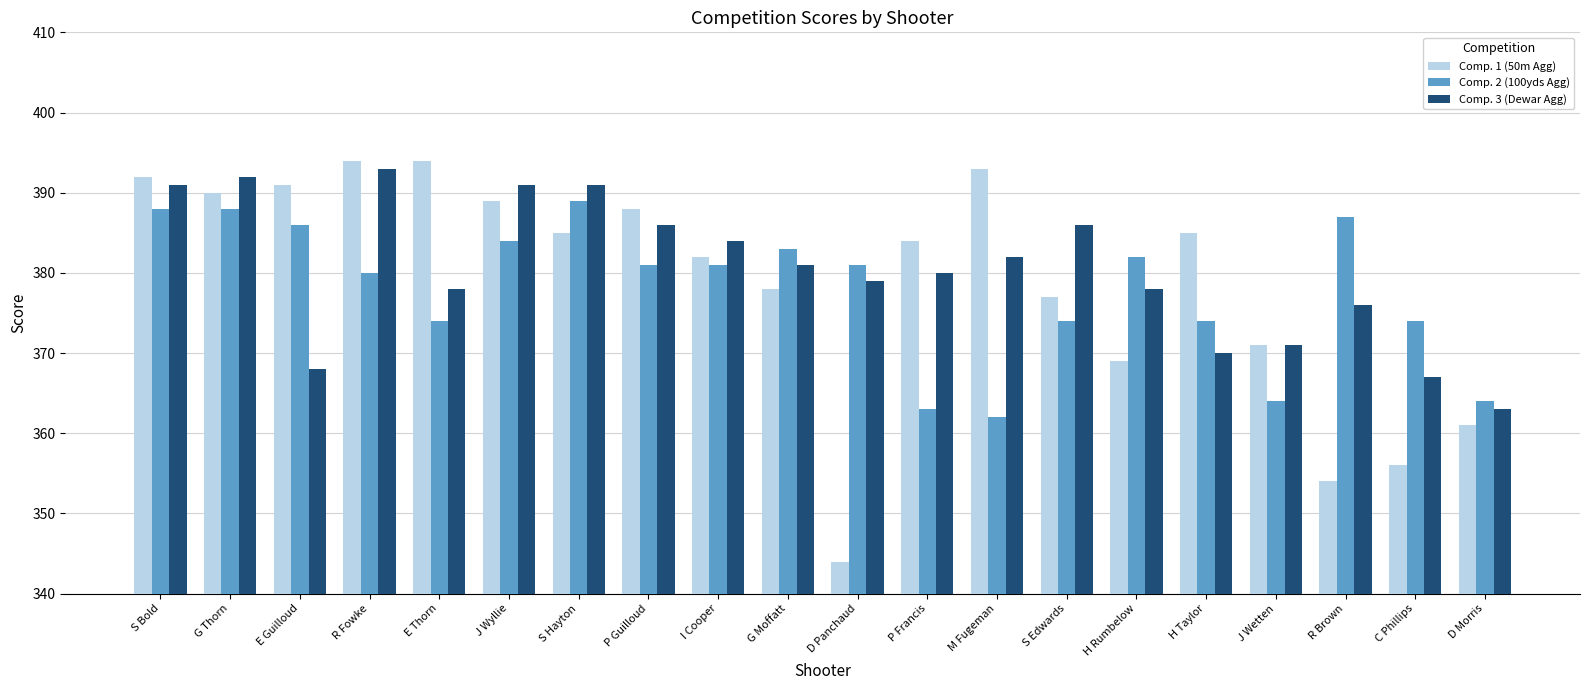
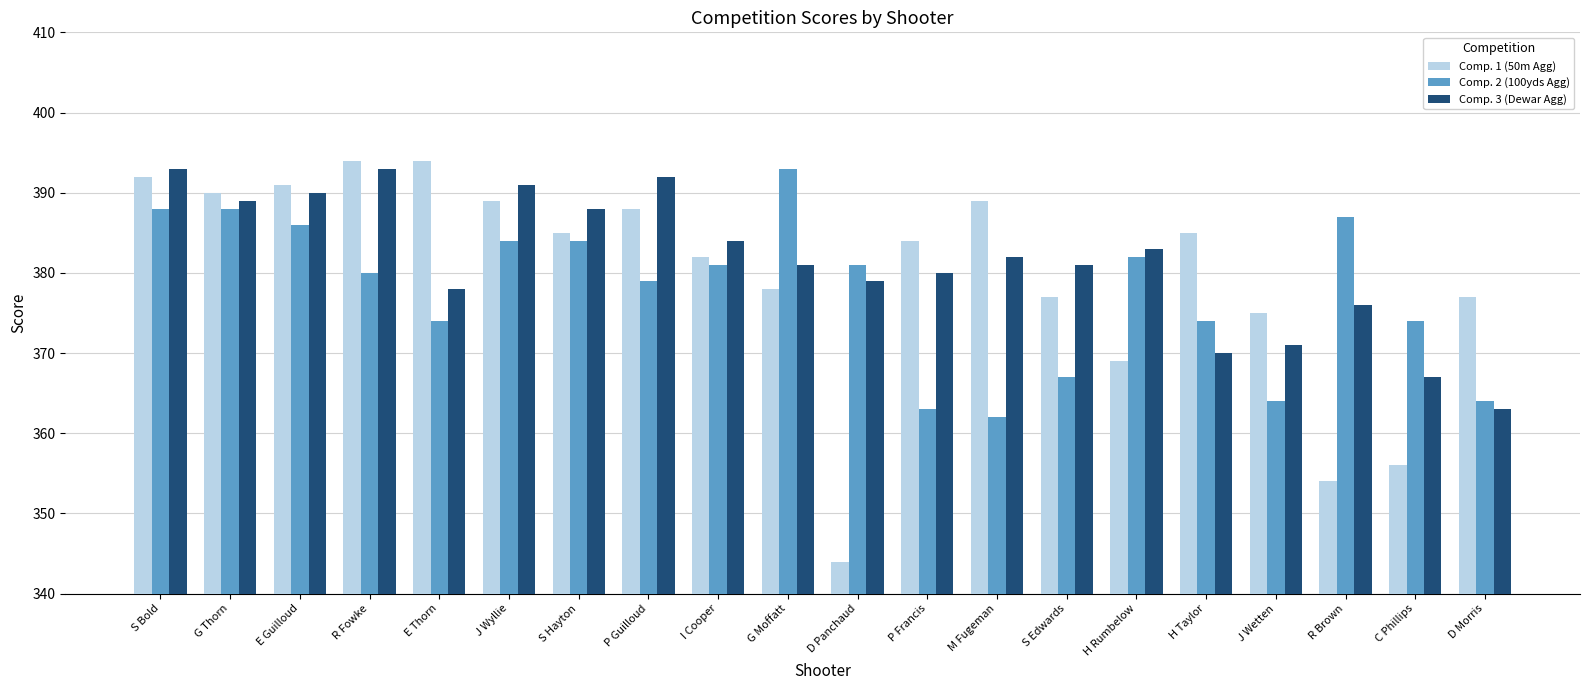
Comp. 3 (Dewar Agg), S Bold: 391 -> 393
Comp. 3 (Dewar Agg), G Thorn: 392 -> 389
Comp. 3 (Dewar Agg), E Guilloud: 368 -> 390
Comp. 2 (100yds Agg), S Hayton: 389 -> 384
Comp. 3 (Dewar Agg), S Hayton: 391 -> 388
Comp. 2 (100yds Agg), P Guilloud: 381 -> 379
Comp. 3 (Dewar Agg), P Guilloud: 386 -> 392
Comp. 2 (100yds Agg), G Moffatt: 383 -> 393
Comp. 1 (50m Agg), M Fugeman: 393 -> 389
Comp. 2 (100yds Agg), S Edwards: 374 -> 367
Comp. 3 (Dewar Agg), S Edwards: 386 -> 381
Comp. 3 (Dewar Agg), H Rumbelow: 378 -> 383
Comp. 1 (50m Agg), J Wetten: 371 -> 375
Comp. 1 (50m Agg), D Morris: 361 -> 377
